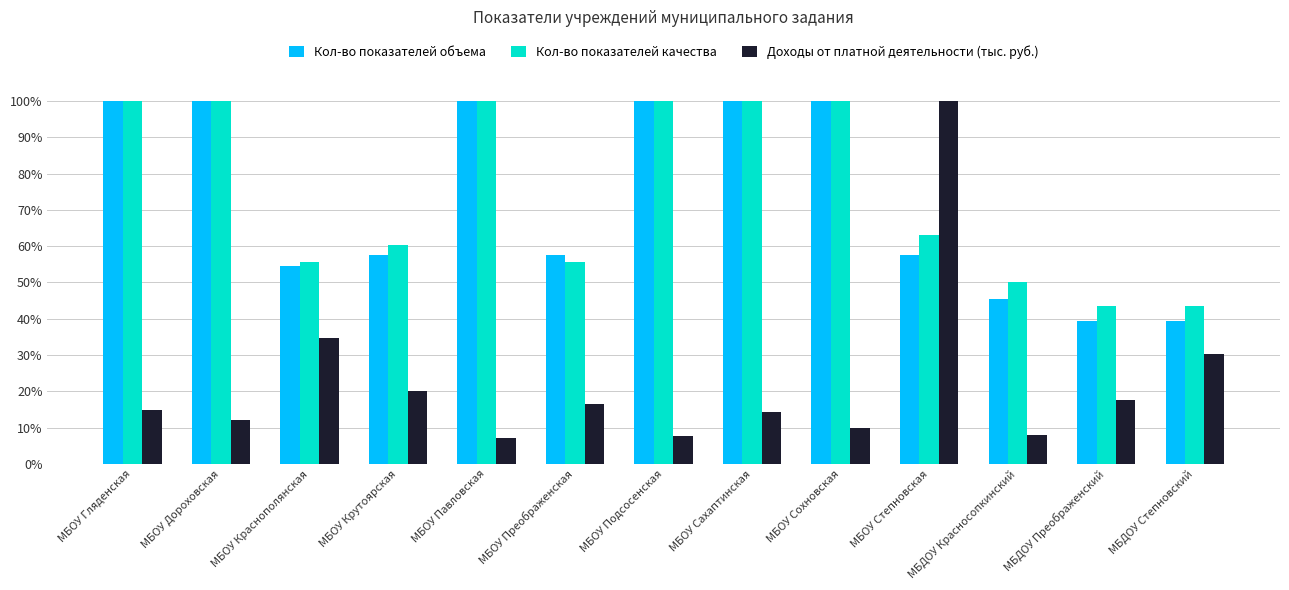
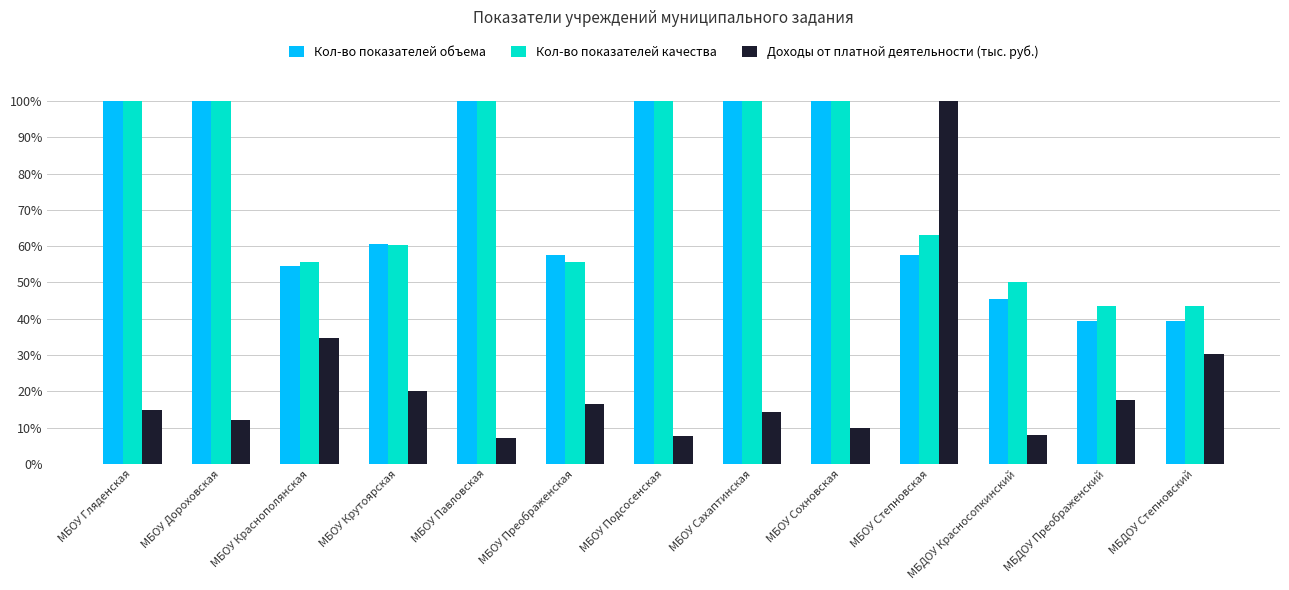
Кол-во показателей объема, МБОУ Крутоярская: 58% -> 61%
